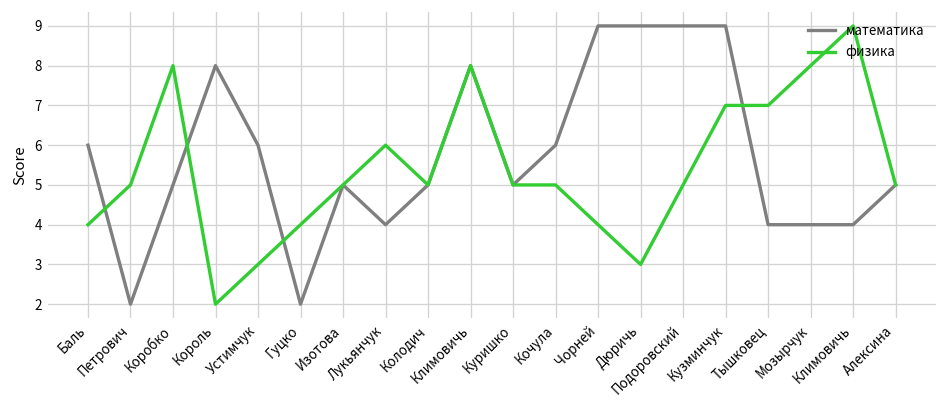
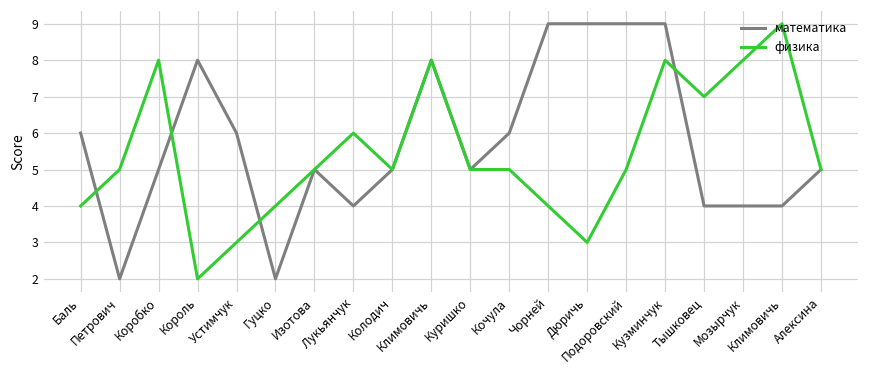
физика, Кузминчук: 7 -> 8
